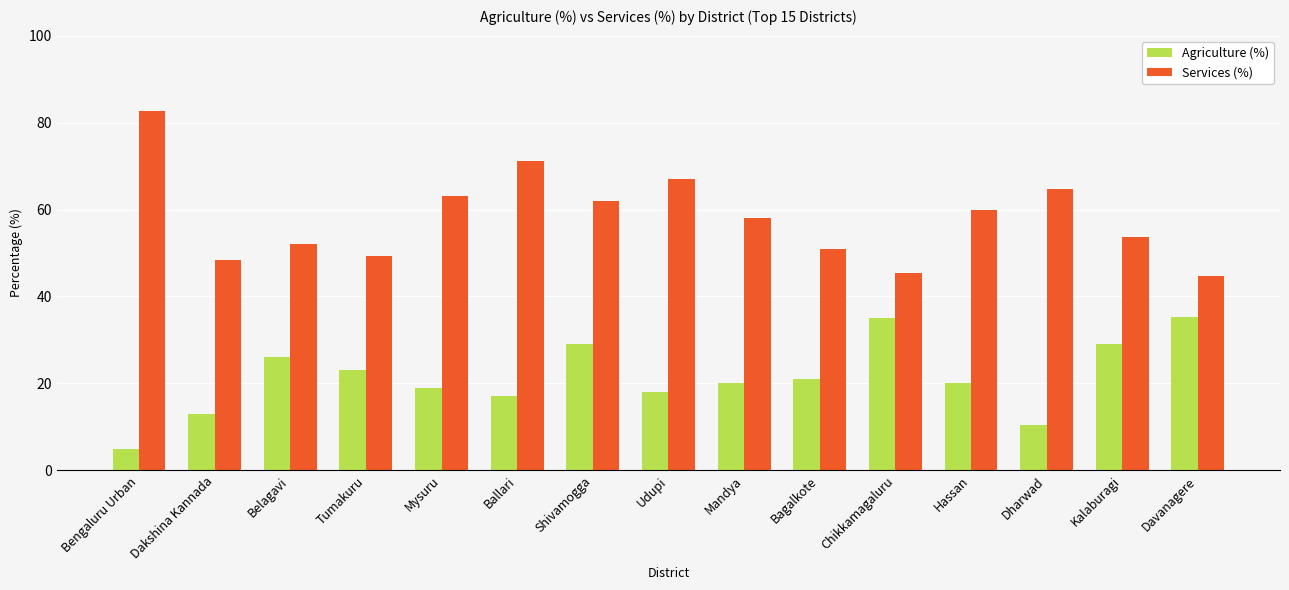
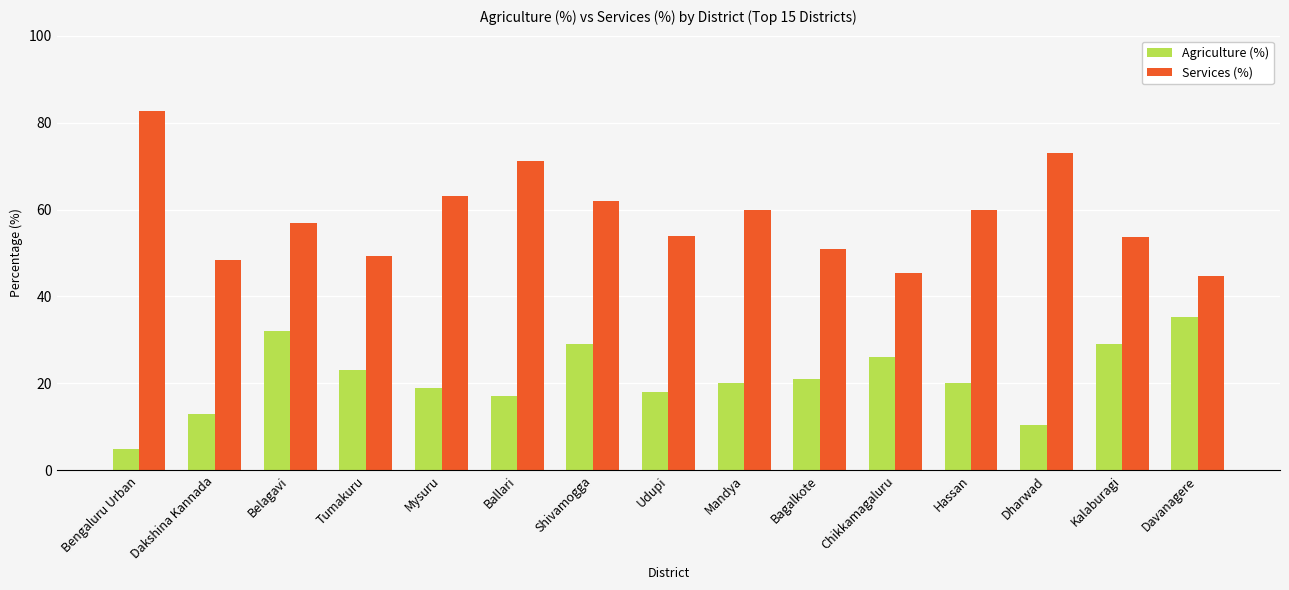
Agriculture (%), Belagavi: 26 -> 32
Services (%), Belagavi: 52 -> 57
Services (%), Udupi: 67 -> 54
Services (%), Mandya: 58 -> 60
Agriculture (%), Chikkamagaluru: 35 -> 26
Services (%), Dharwad: 65 -> 73
